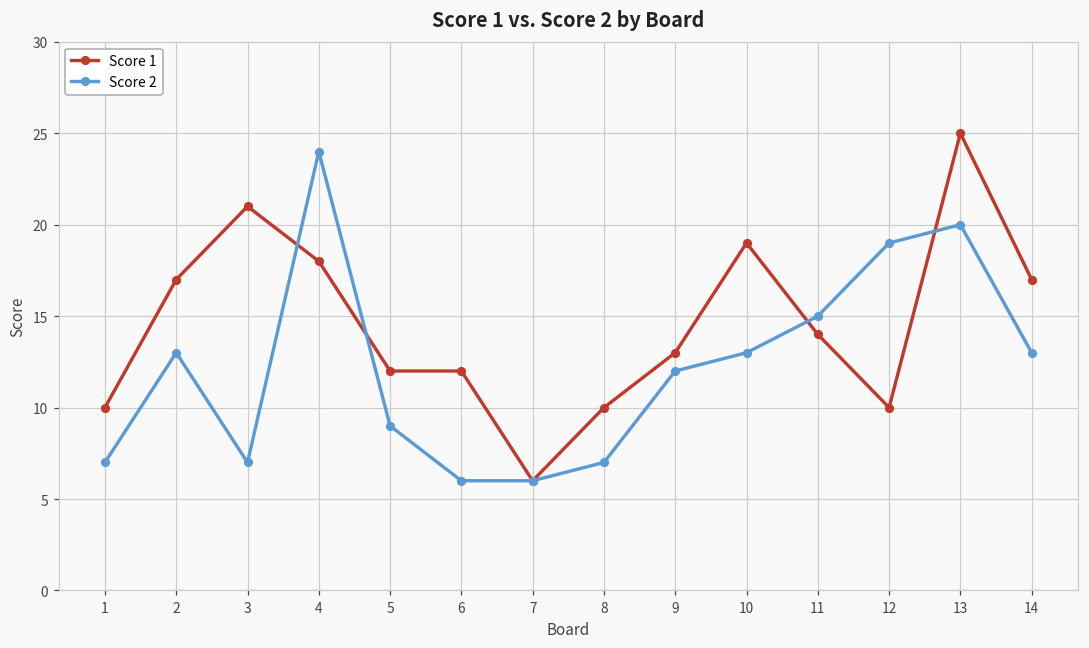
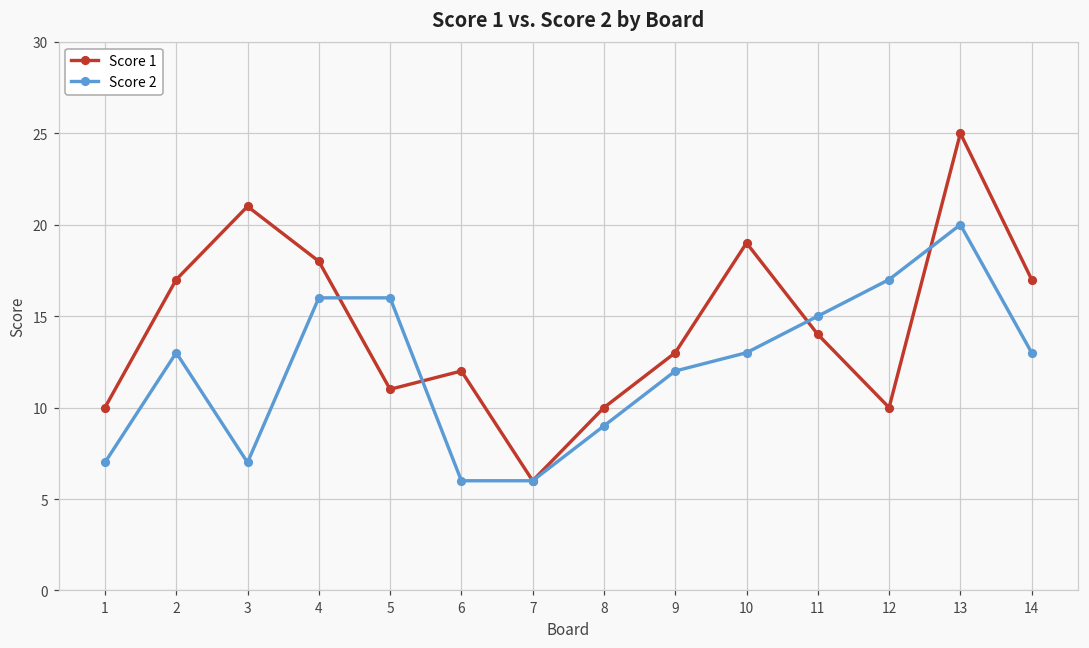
Score 2, 4: 24 -> 16
Score 1, 5: 12 -> 11
Score 2, 5: 9 -> 16
Score 2, 8: 7 -> 9
Score 2, 12: 19 -> 17
